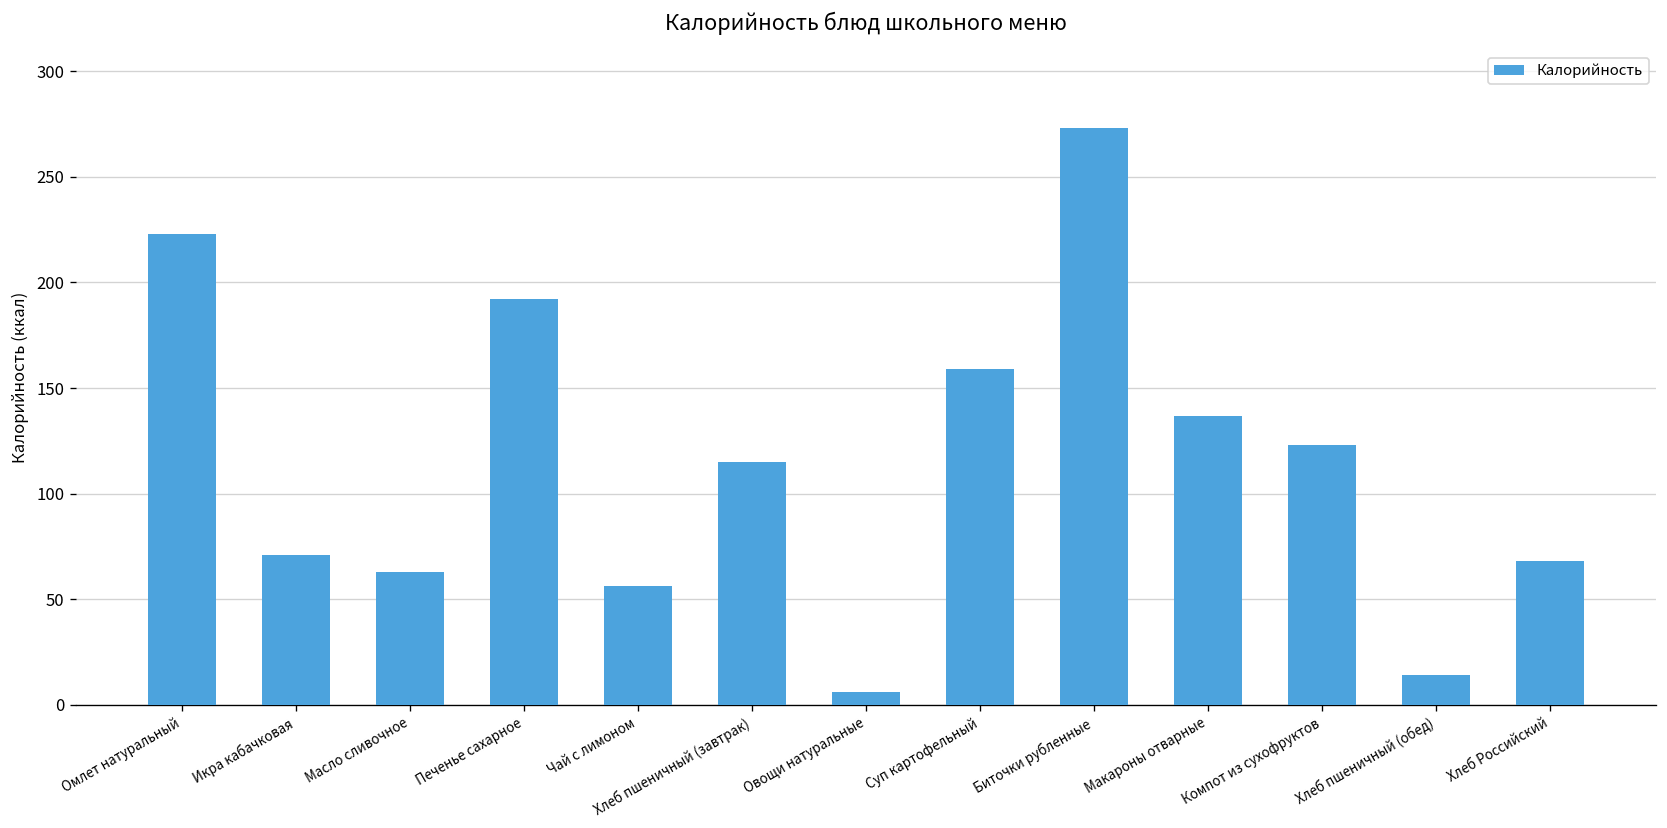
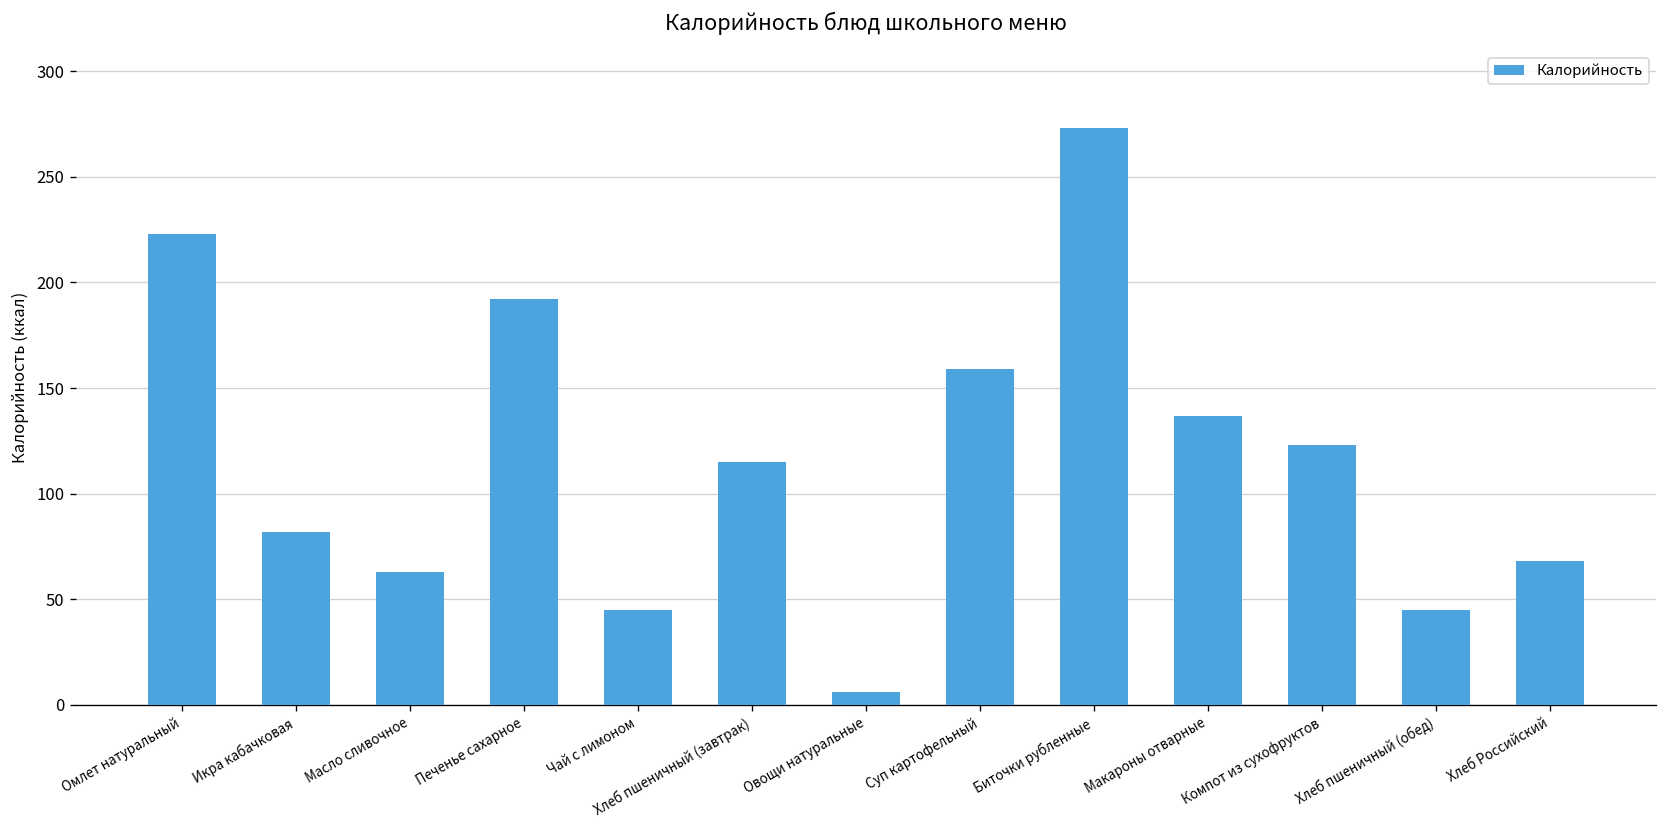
Икра кабачковая: 71 -> 82
Чай с лимоном: 56 -> 45
Хлеб пшеничный (обед): 14 -> 45
